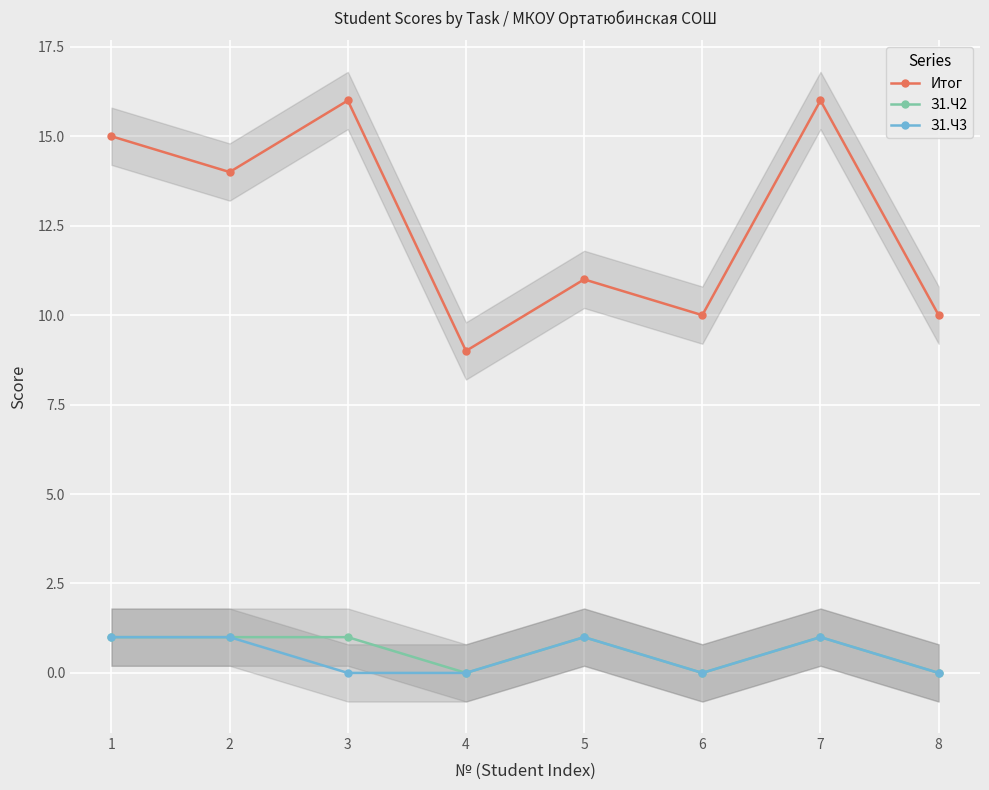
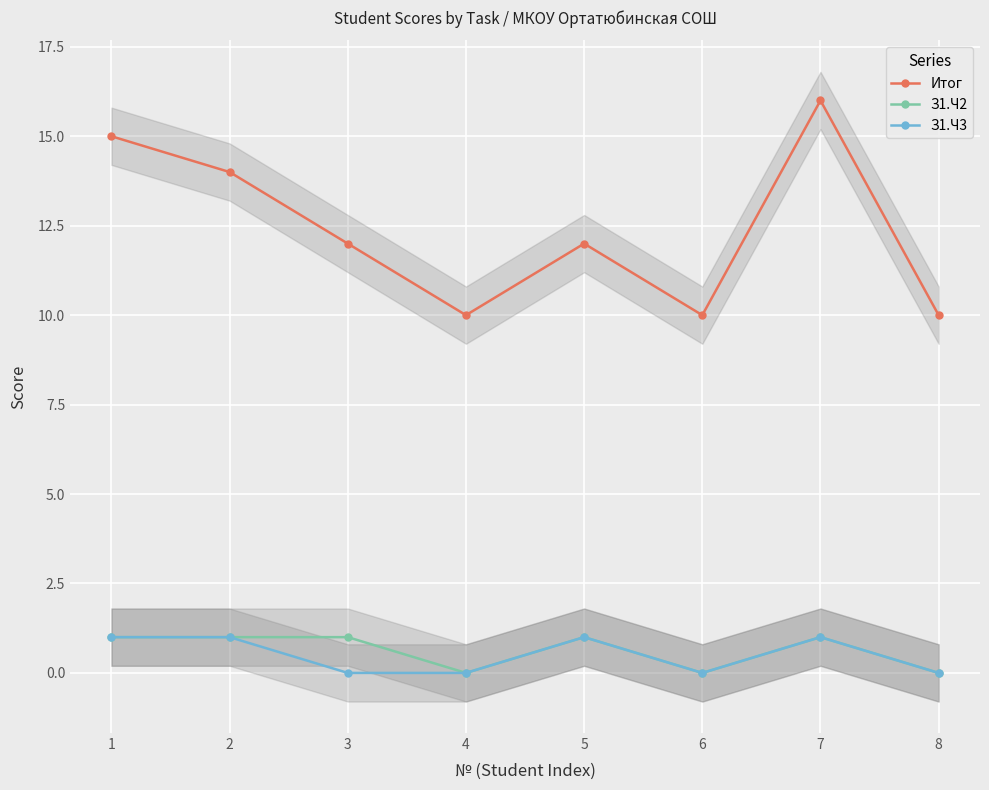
Итог, 3: 16 -> 12
Итог, 4: 9 -> 10
Итог, 5: 11 -> 12
